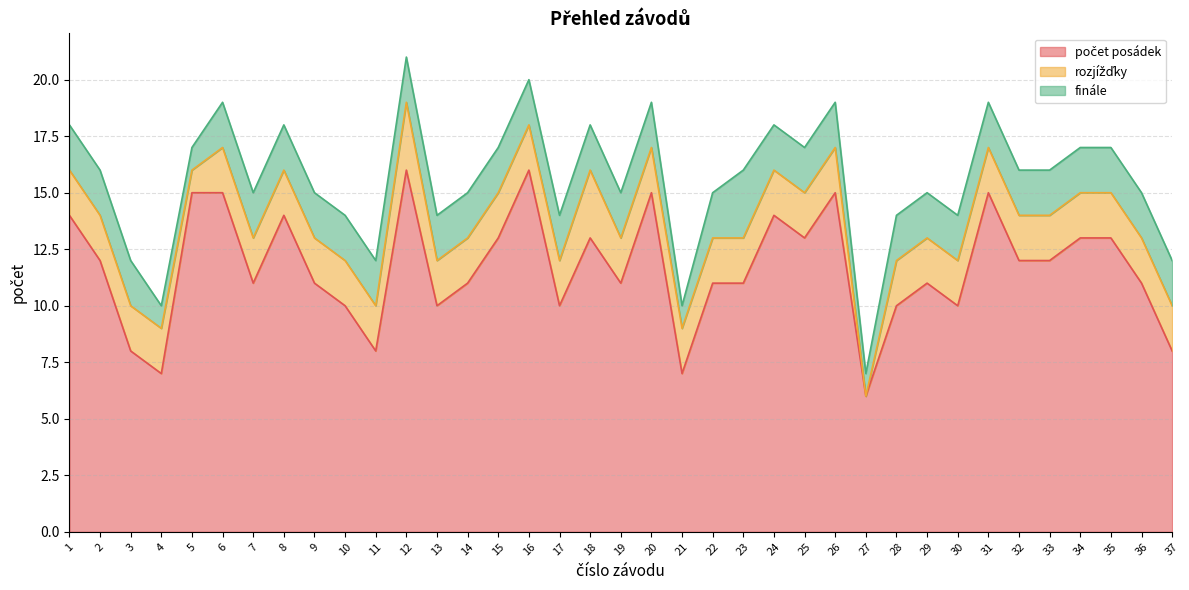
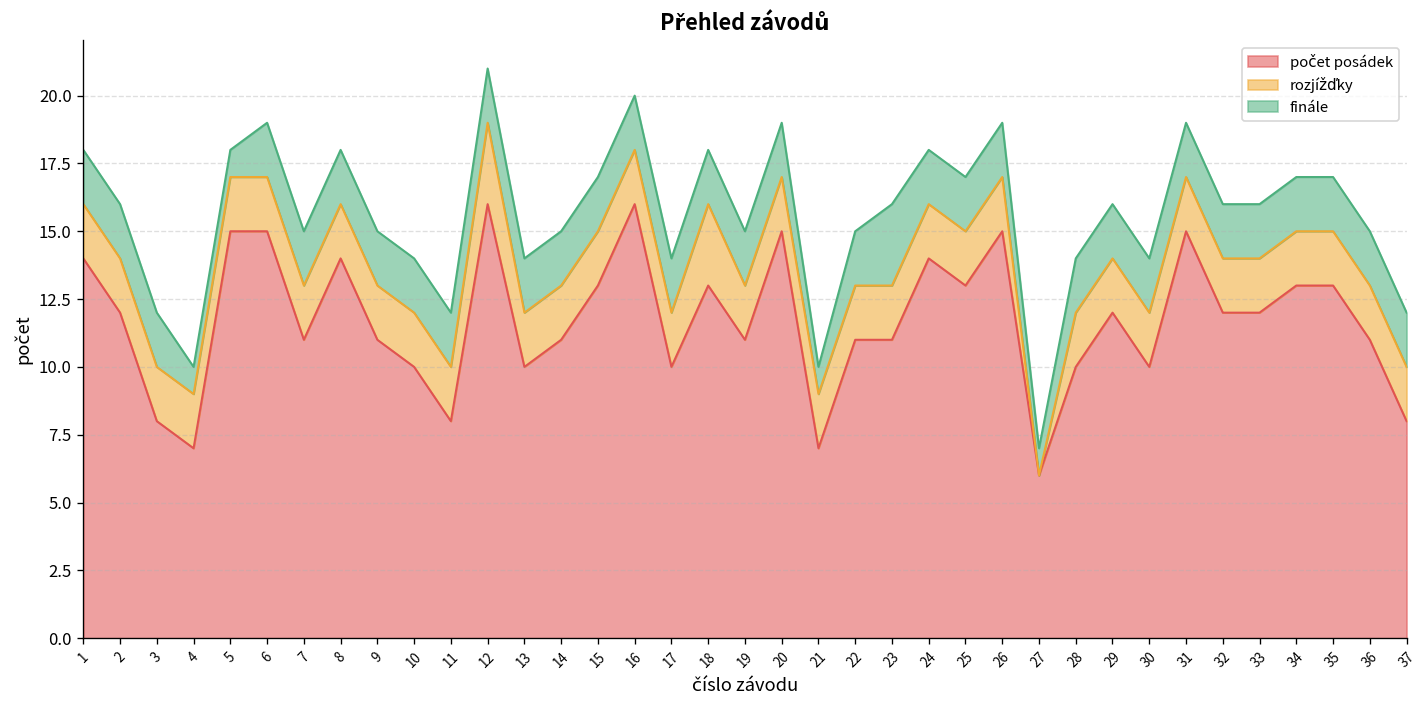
rozjížďky, 5: 1 -> 2
počet posádek, 29: 11 -> 12
